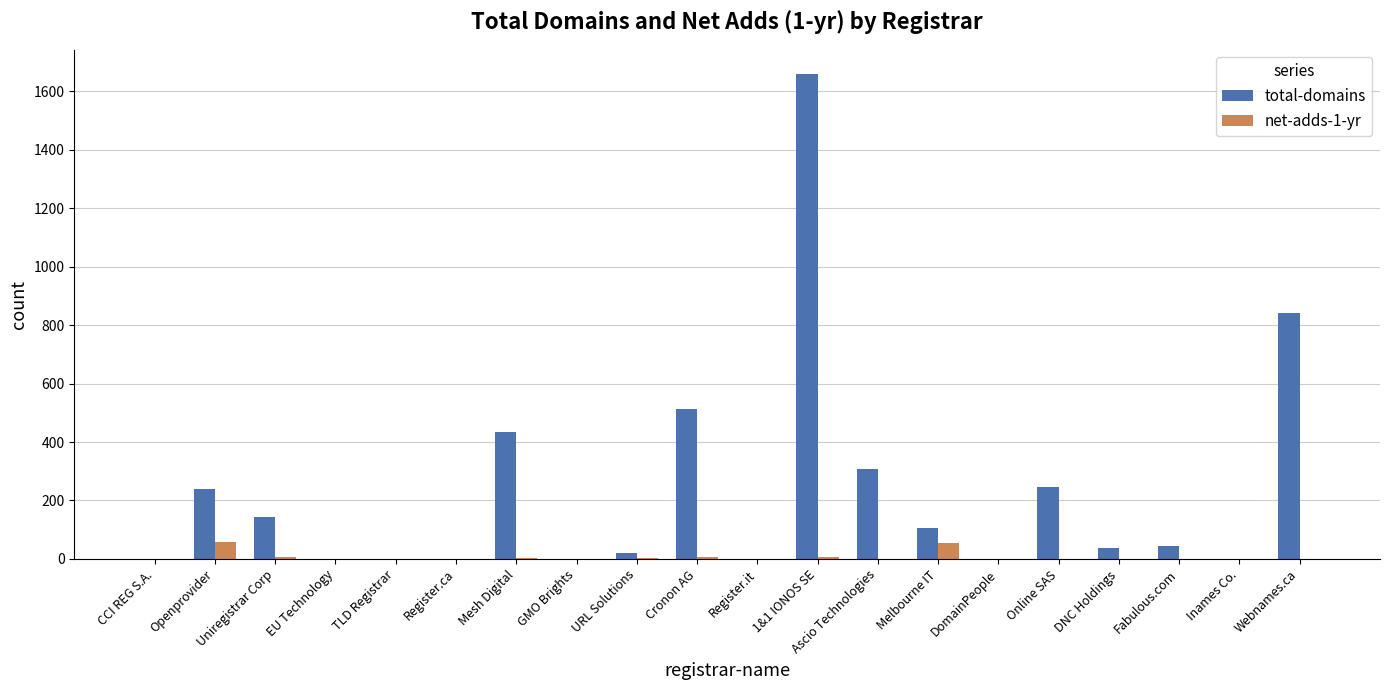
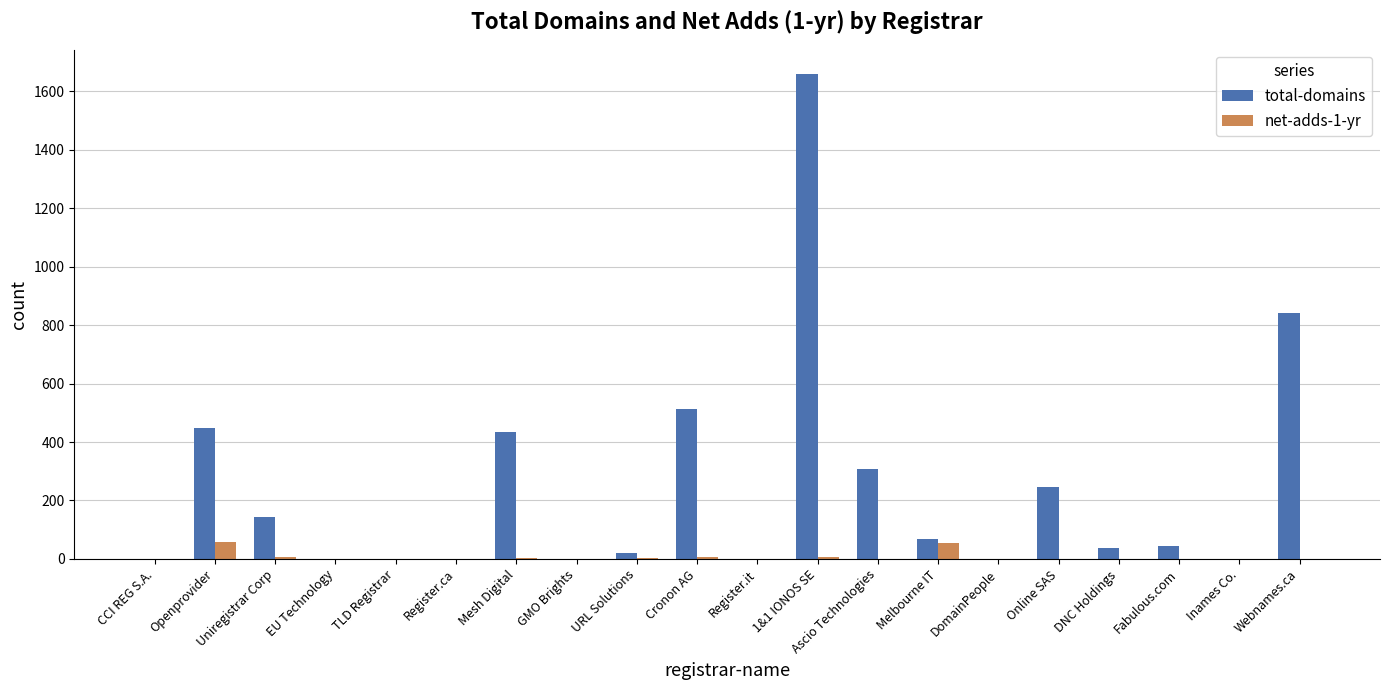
total-domains, Openprovider: 240 -> 450
total-domains, Melbourne IT: 110 -> 70
